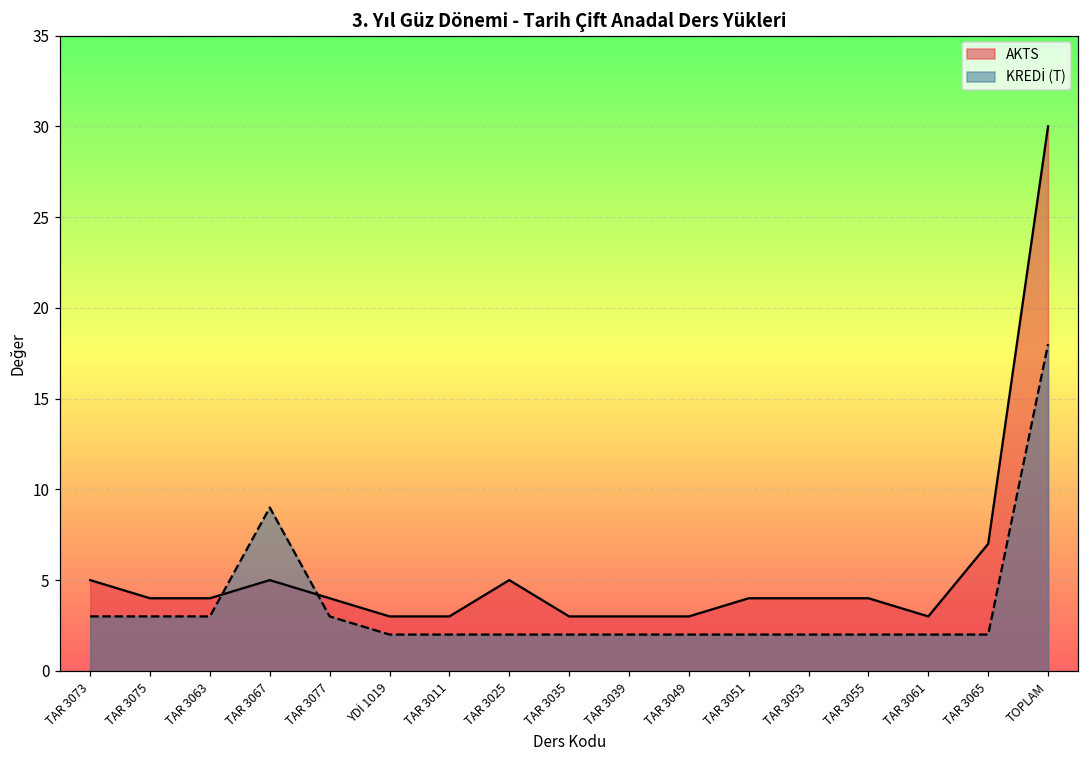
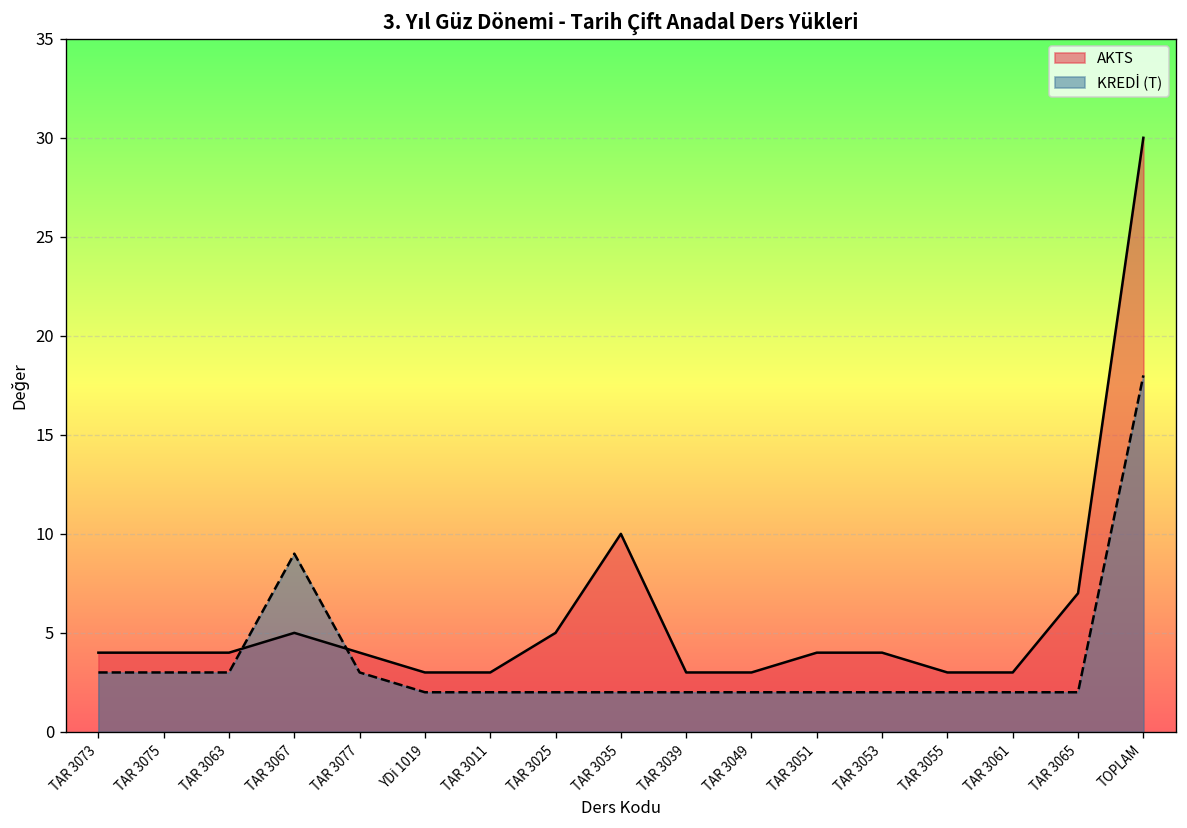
AKTS, TAR 3073: 5 -> 4
AKTS, TAR 3035: 3 -> 10
AKTS, TAR 3055: 4 -> 3
